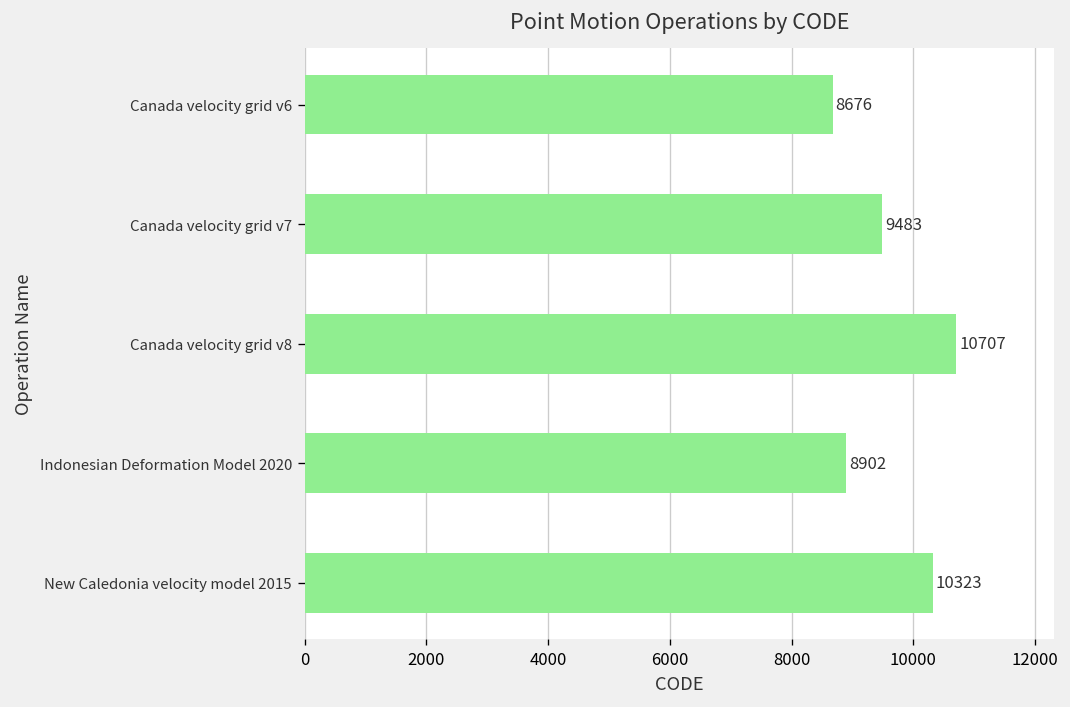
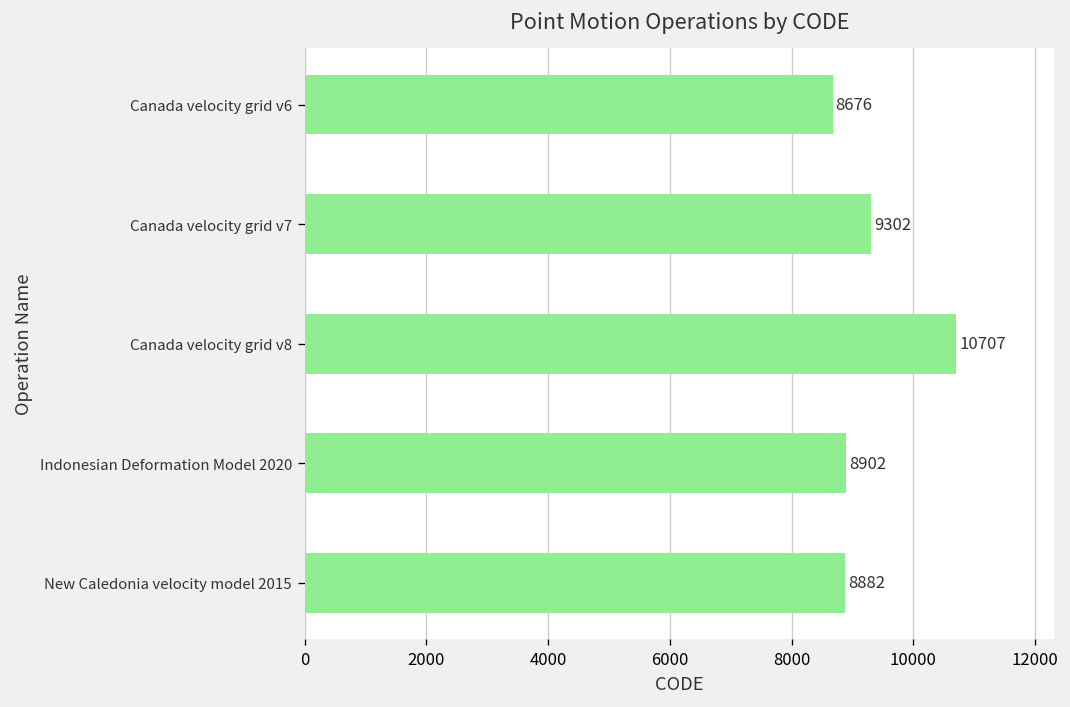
Canada velocity grid v7: 9483 -> 9302
New Caledonia velocity model 2015: 10323 -> 8882
